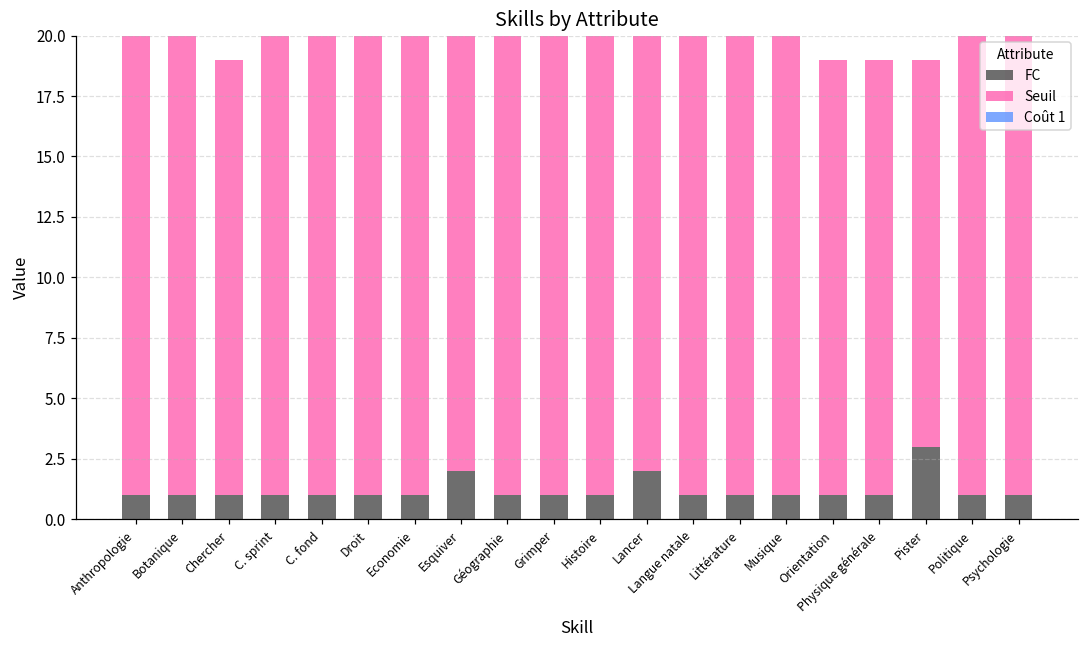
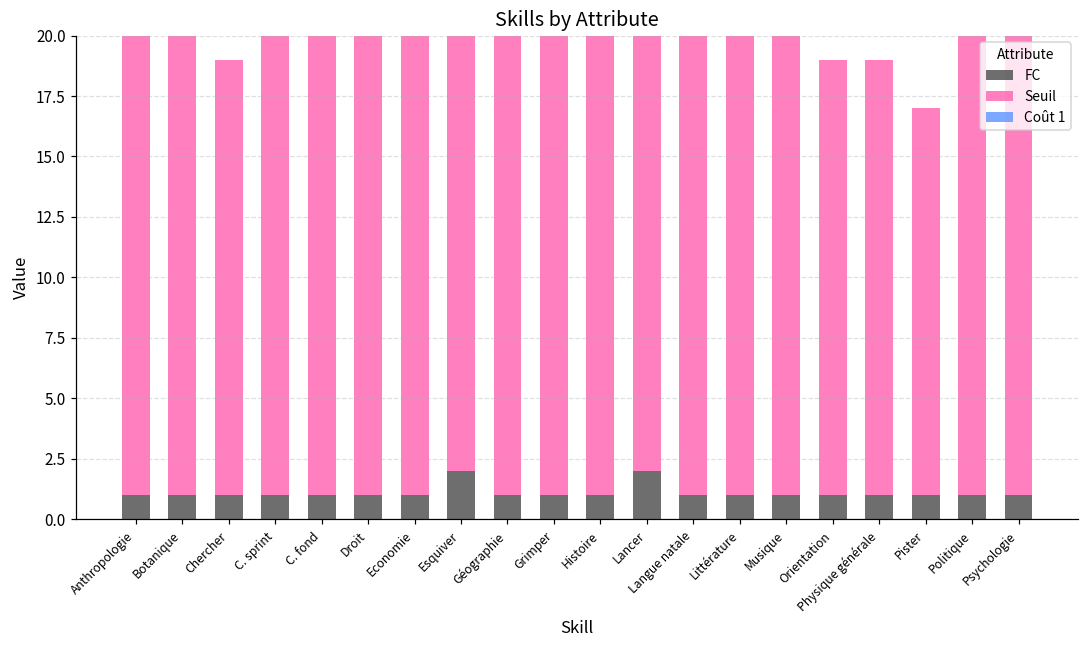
FC, Pister: 3 -> 1
